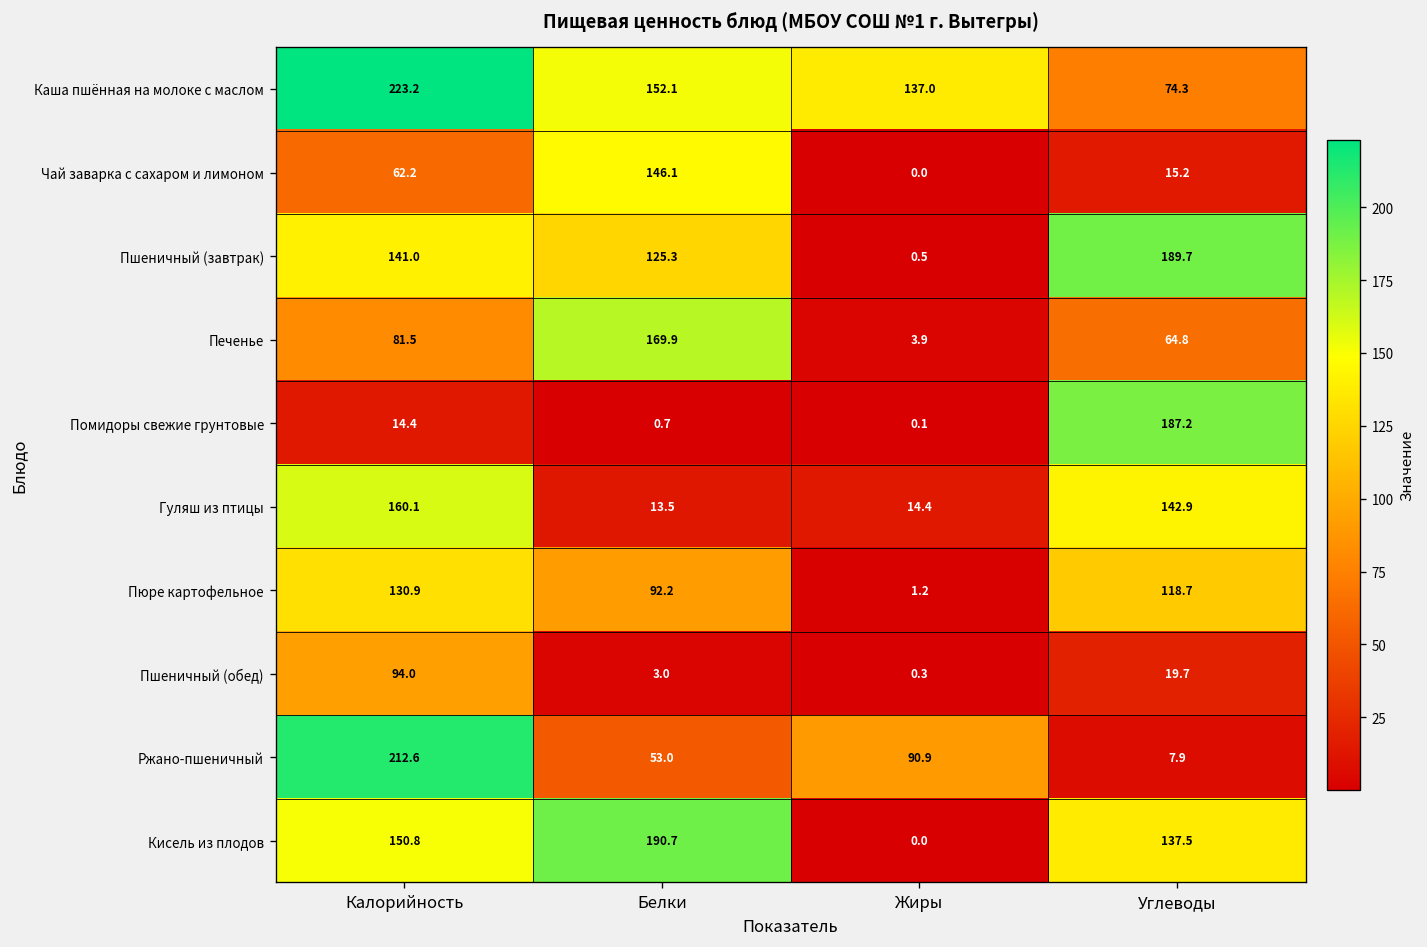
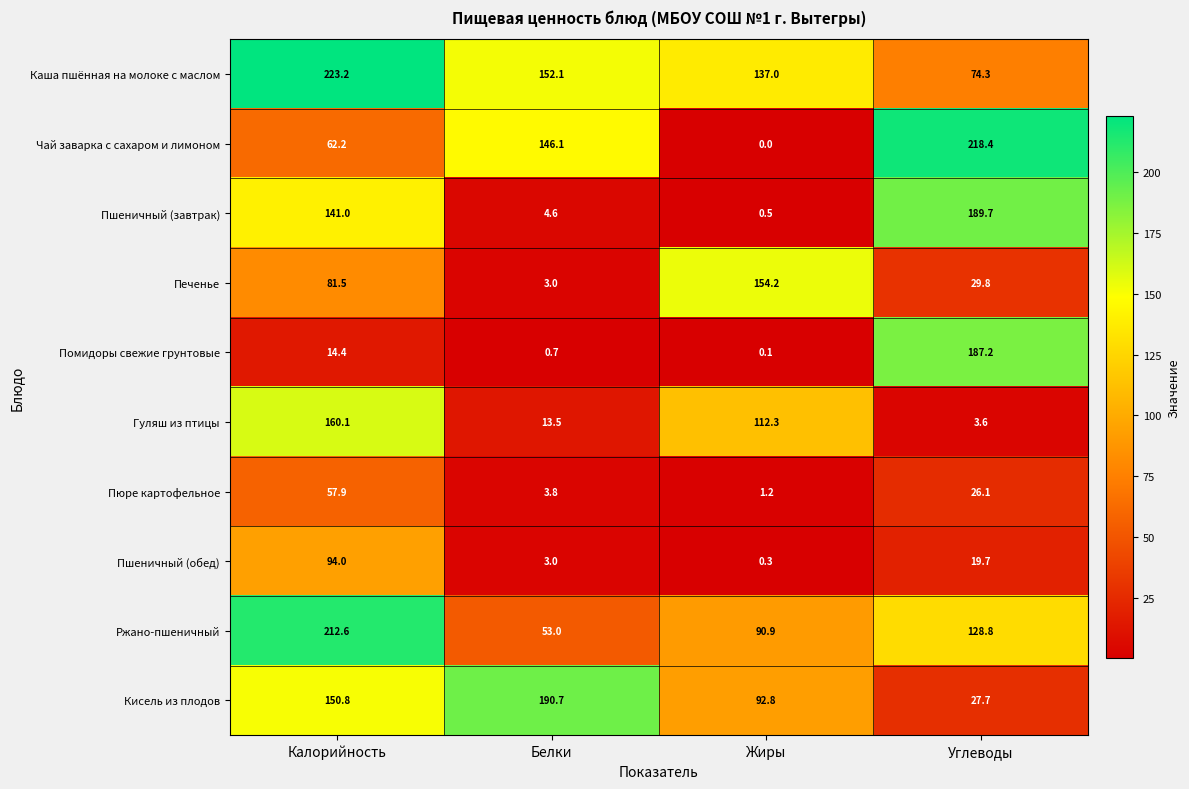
Чай заварка с сахаром и лимоном, Углеводы: 15.2 -> 218.4
Пшеничный (завтрак), Белки: 125.3 -> 4.6
Печенье, Белки: 169.9 -> 3.0
Печенье, Жиры: 3.9 -> 154.2
Печенье, Углеводы: 64.8 -> 29.8
Гуляш из птицы, Жиры: 14.4 -> 112.3
Гуляш из птицы, Углеводы: 142.9 -> 3.6
Пюре картофельное, Калорийность: 130.9 -> 57.9
Пюре картофельное, Белки: 92.2 -> 3.8
Пюре картофельное, Углеводы: 118.7 -> 26.1
Ржано-пшеничный, Углеводы: 7.9 -> 128.8
Кисель из плодов, Жиры: 0.0 -> 92.8
Кисель из плодов, Углеводы: 137.5 -> 27.7
